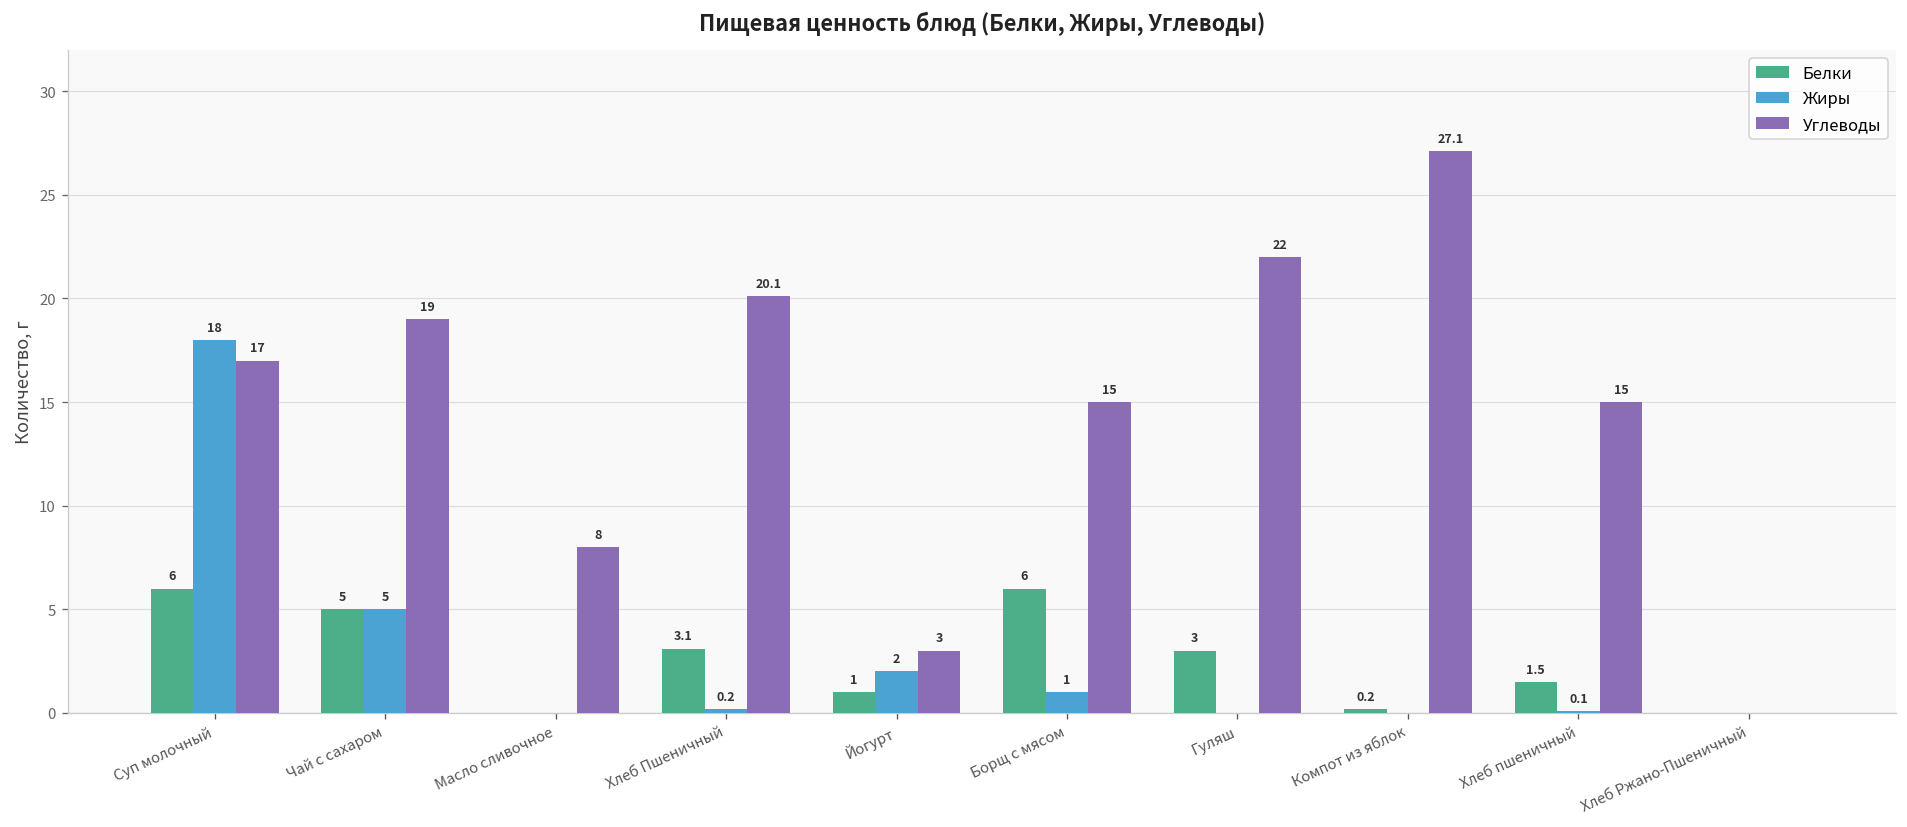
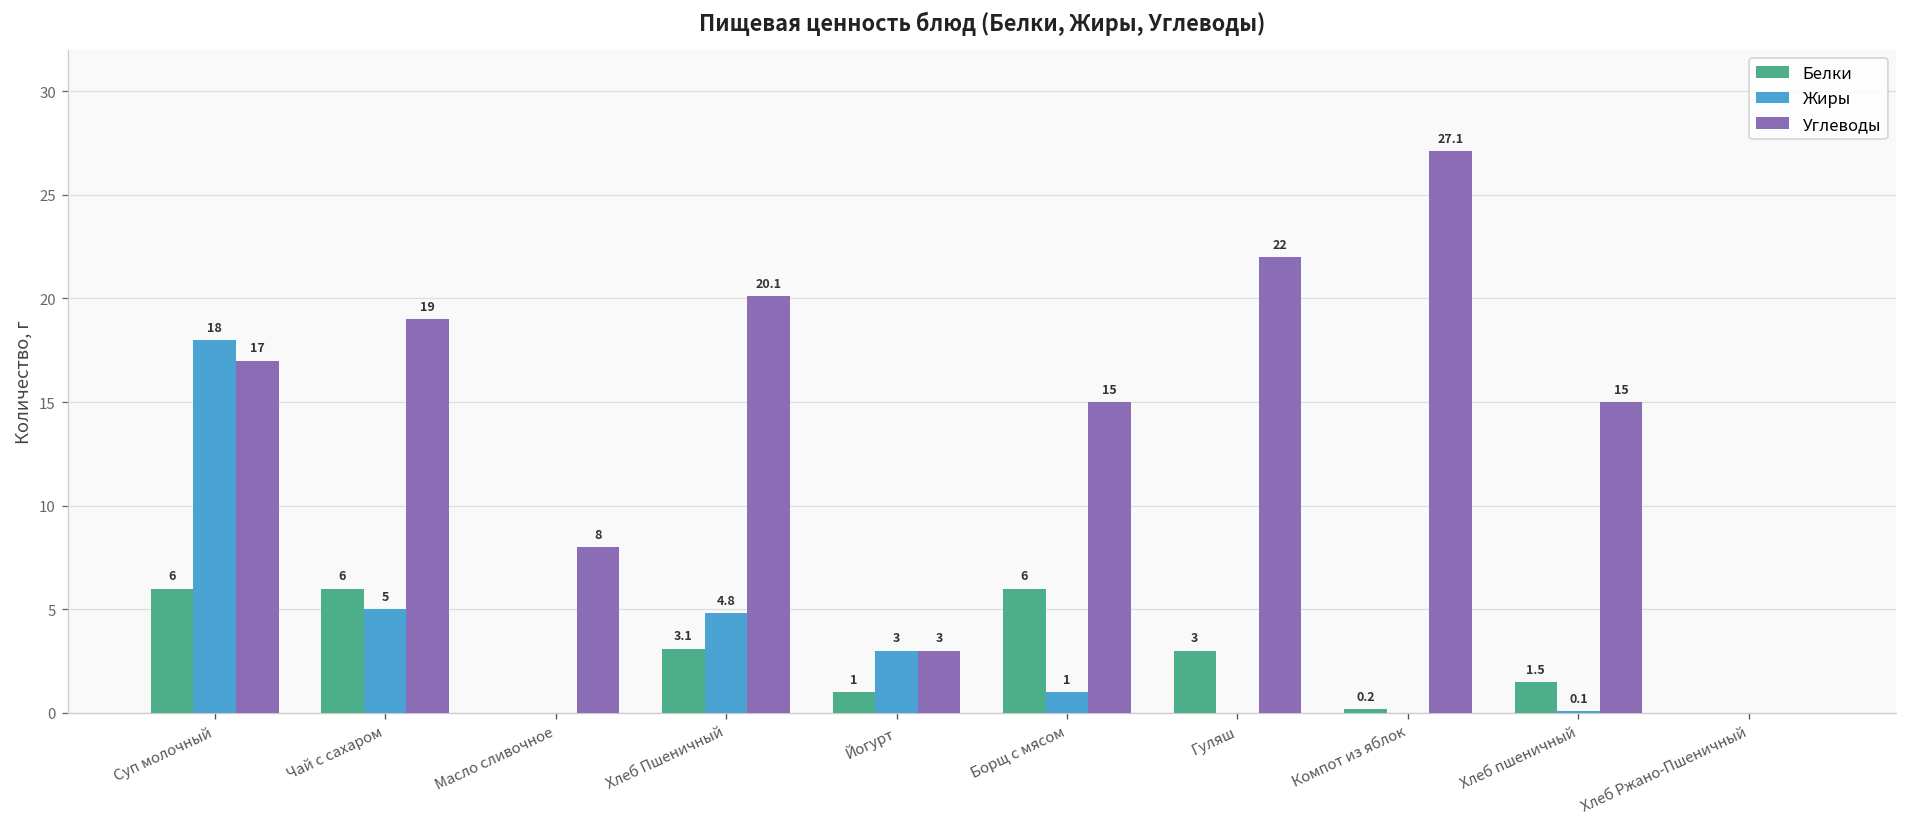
Белки, Чай с сахаром: 5 -> 6
Жиры, Хлеб Пшеничный: 0.2 -> 4.8
Жиры, Йогурт: 2 -> 3
